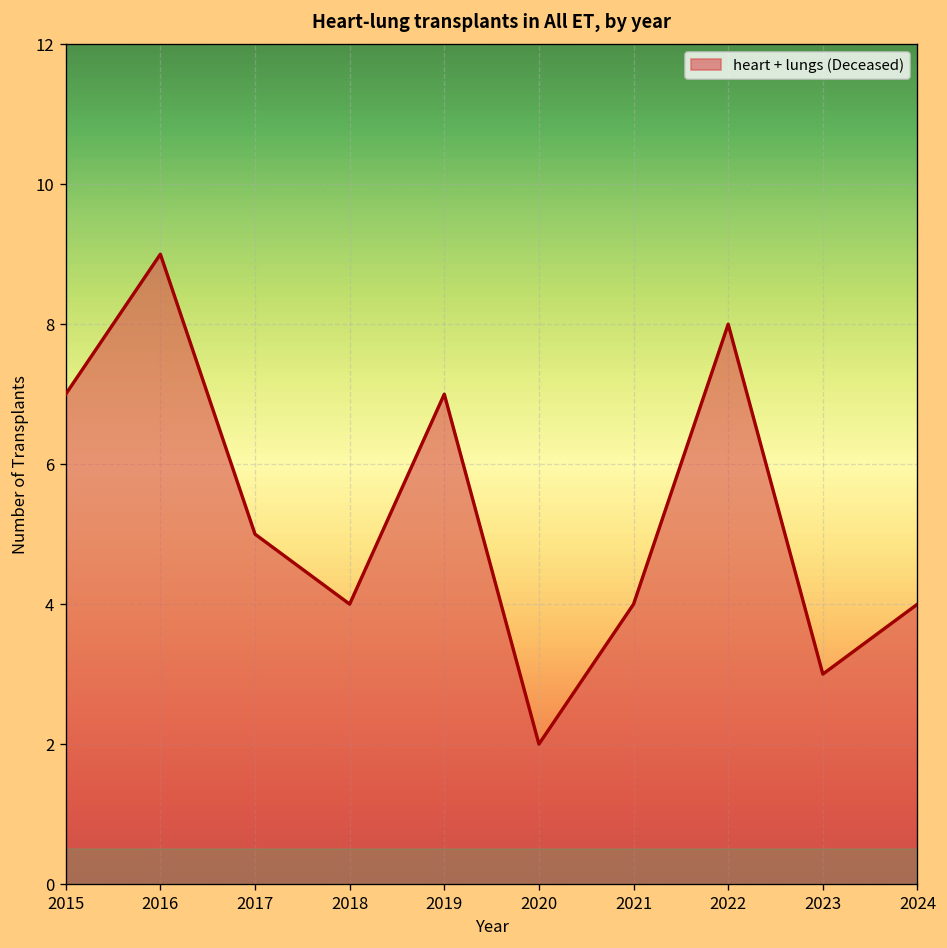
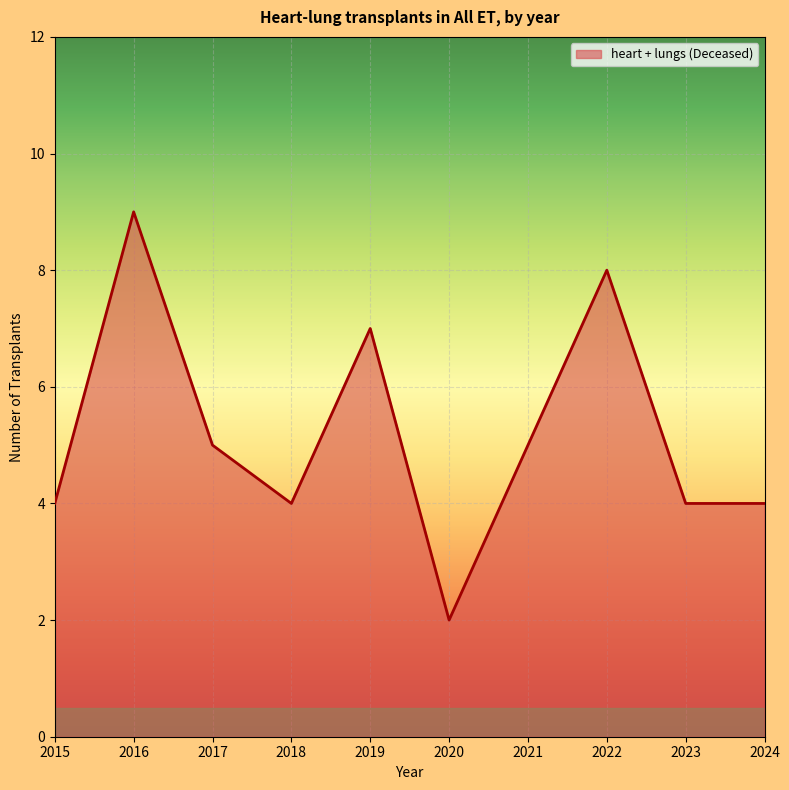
2015: 7 -> 4
2021: 4 -> 5
2023: 3 -> 4
